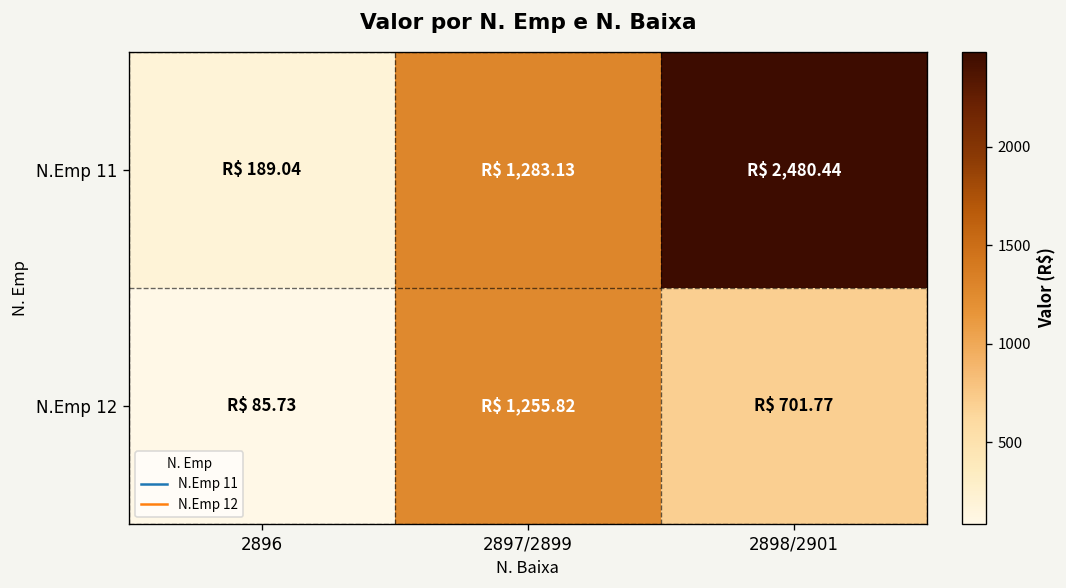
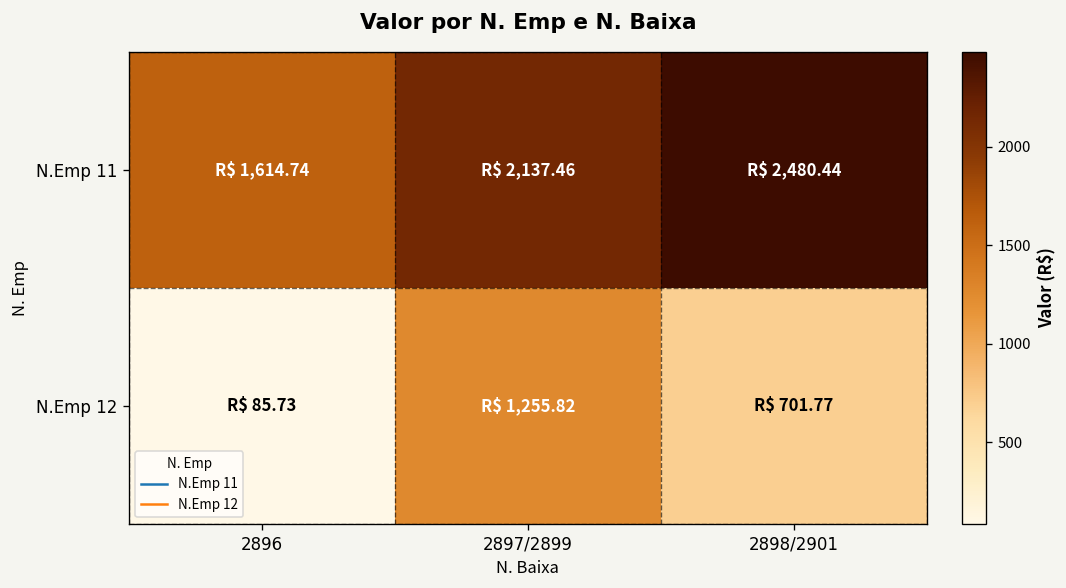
N.Emp 11, 2896: 189.04 -> 1,614.74
N.Emp 11, 2897/2899: 1,283.13 -> 2,137.46
